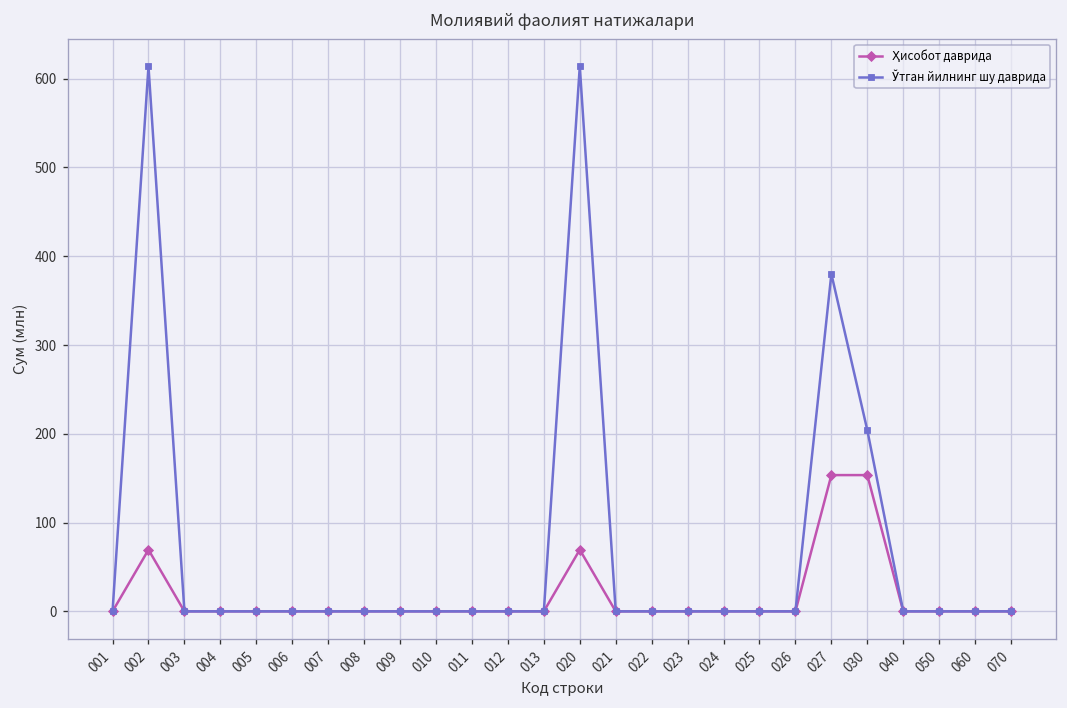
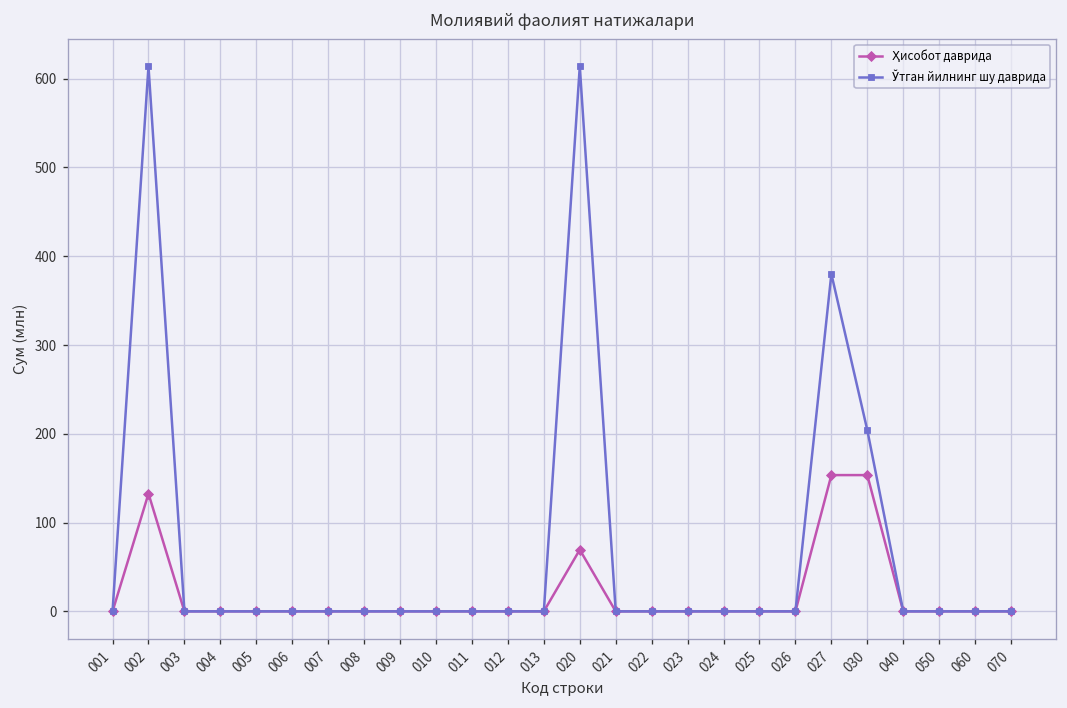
Ҳисобот даврида, 002: 70 -> 130
